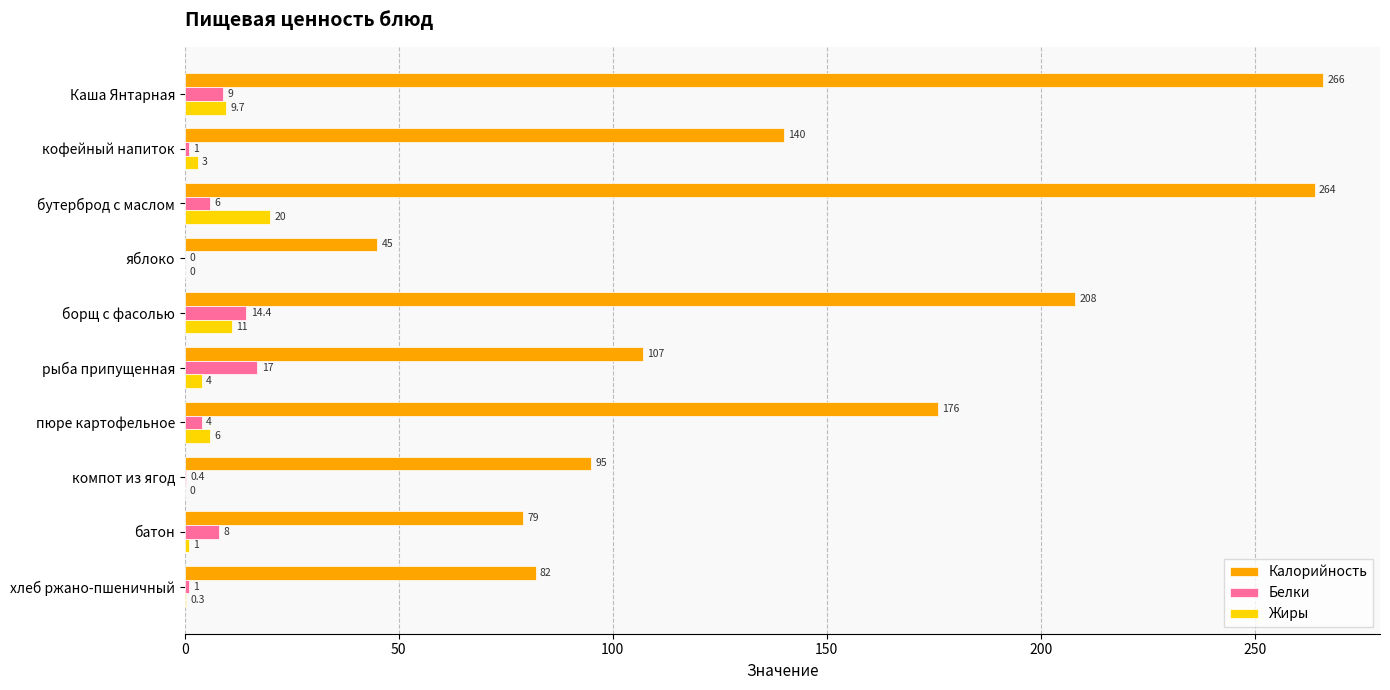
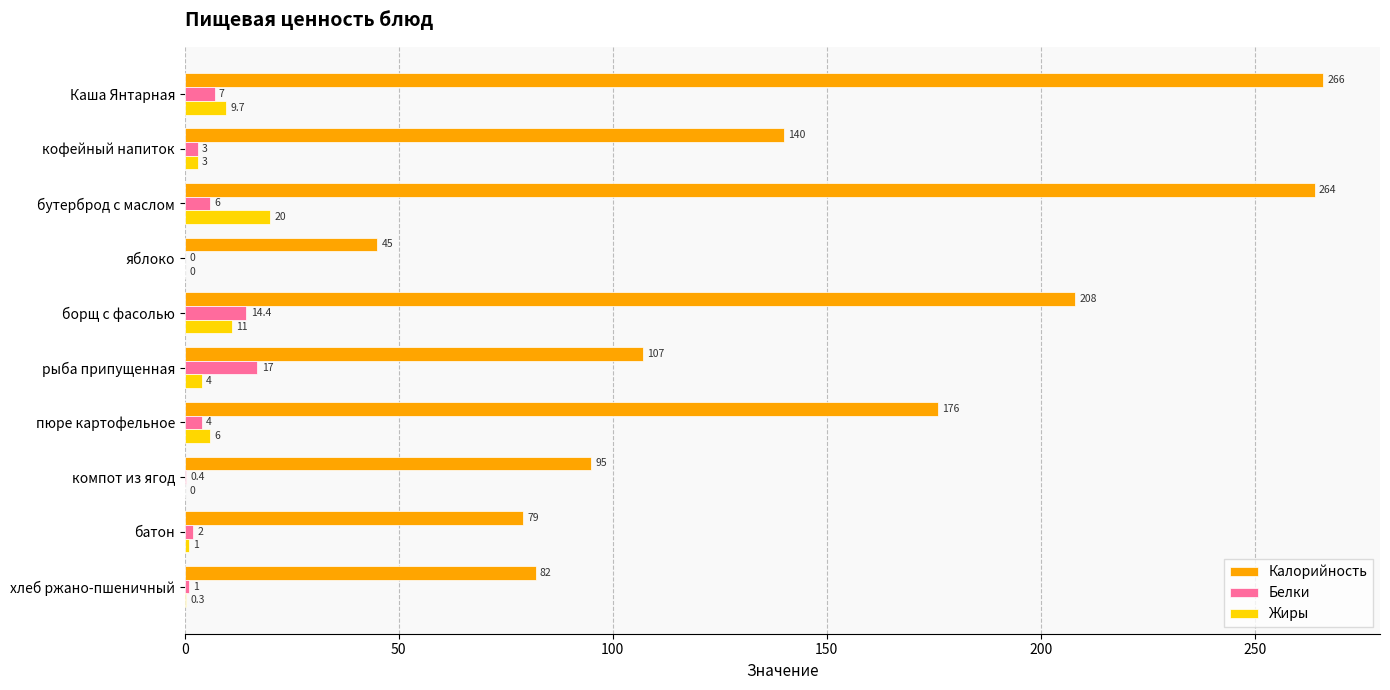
Белки, Каша Янтарная: 9 -> 7
Белки, кофейный напиток: 1 -> 3
Белки, батон: 8 -> 2
